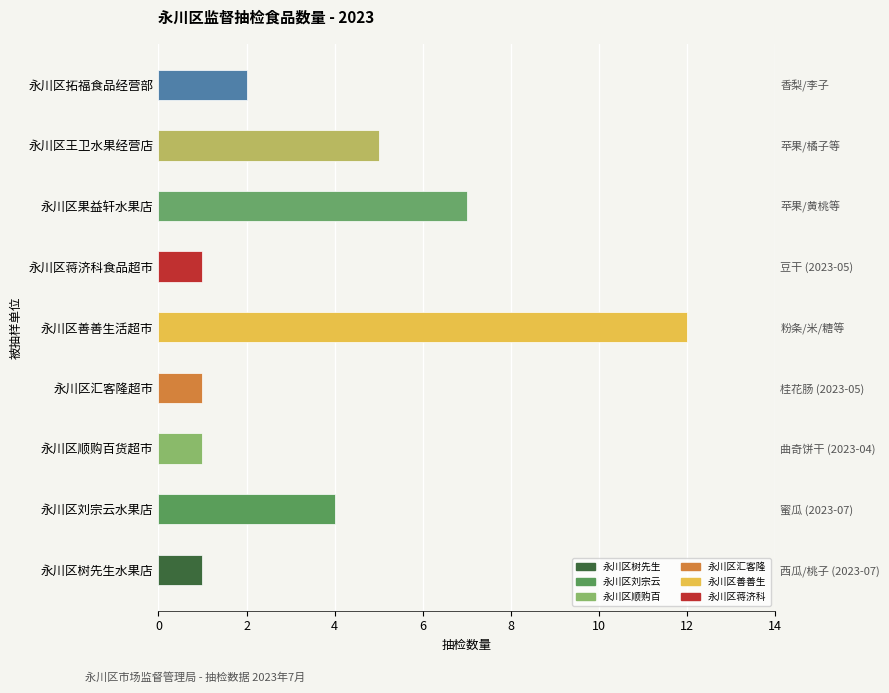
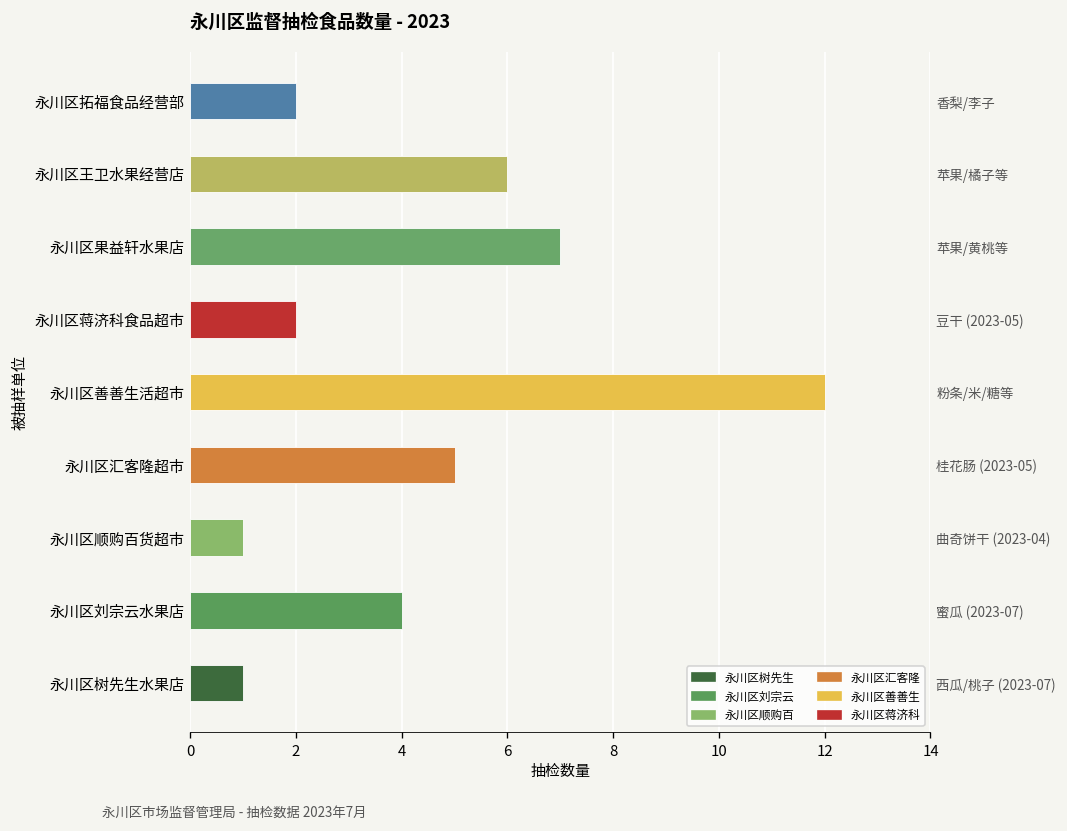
永川区王卫水果经营店: 5 -> 6
永川区蒋济科食品超市: 1 -> 2
永川区汇客隆超市: 1 -> 5
